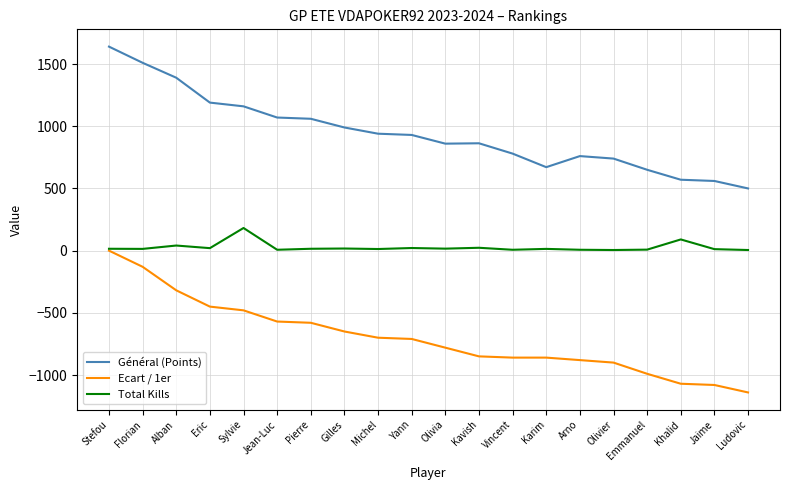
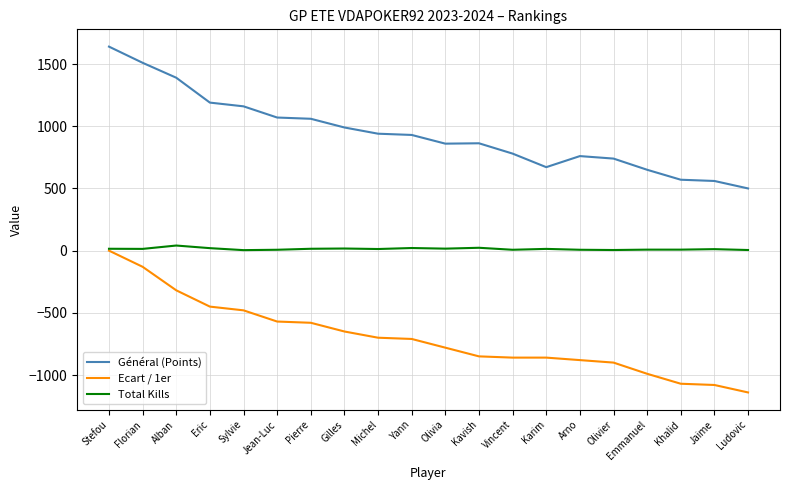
Total Kills, Sylvie: 180 -> 0
Total Kills, Khalid: 90 -> 10
